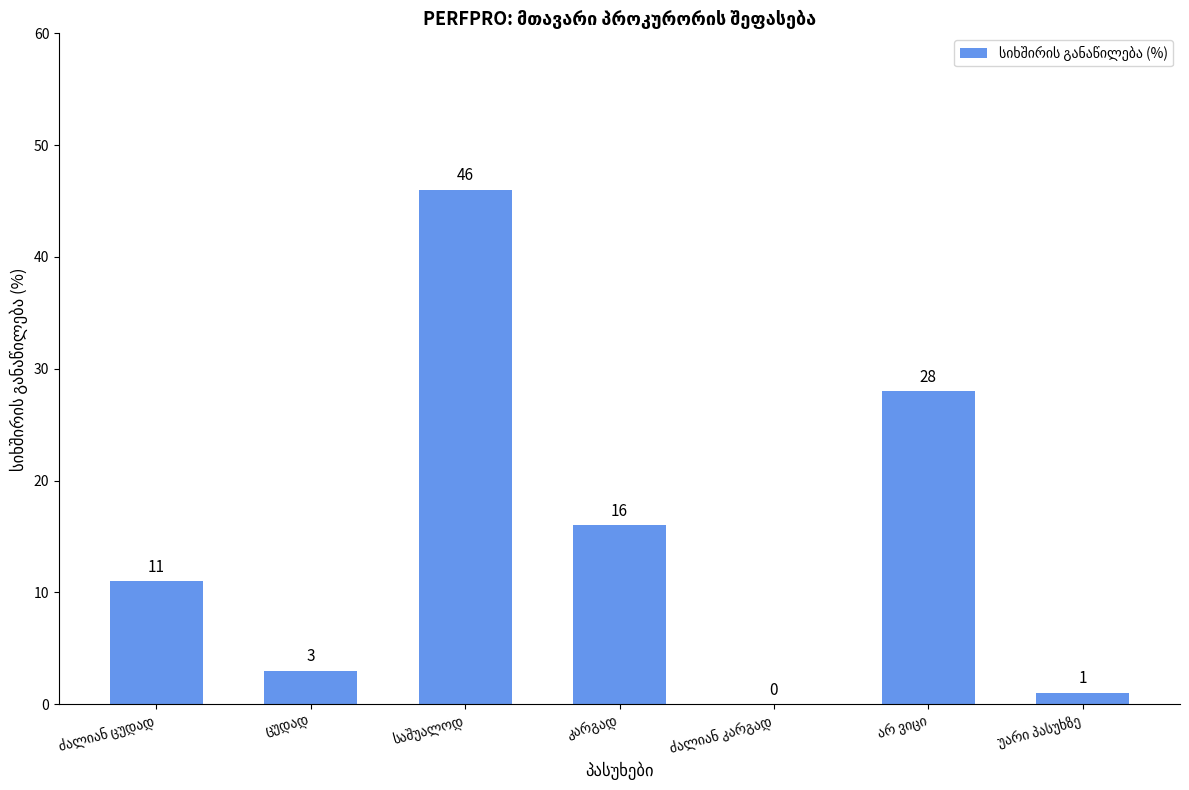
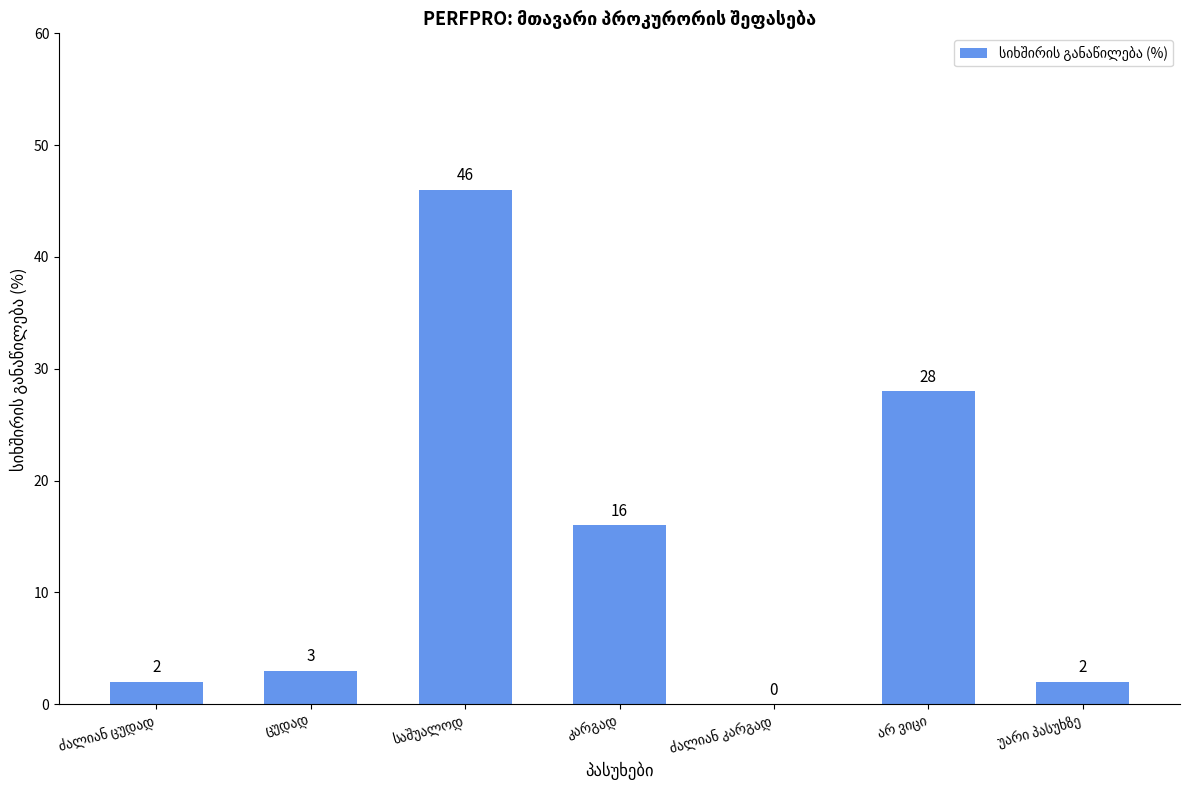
ძალიან ცუდად: 11 -> 2
უარი პასუხზე: 1 -> 2
